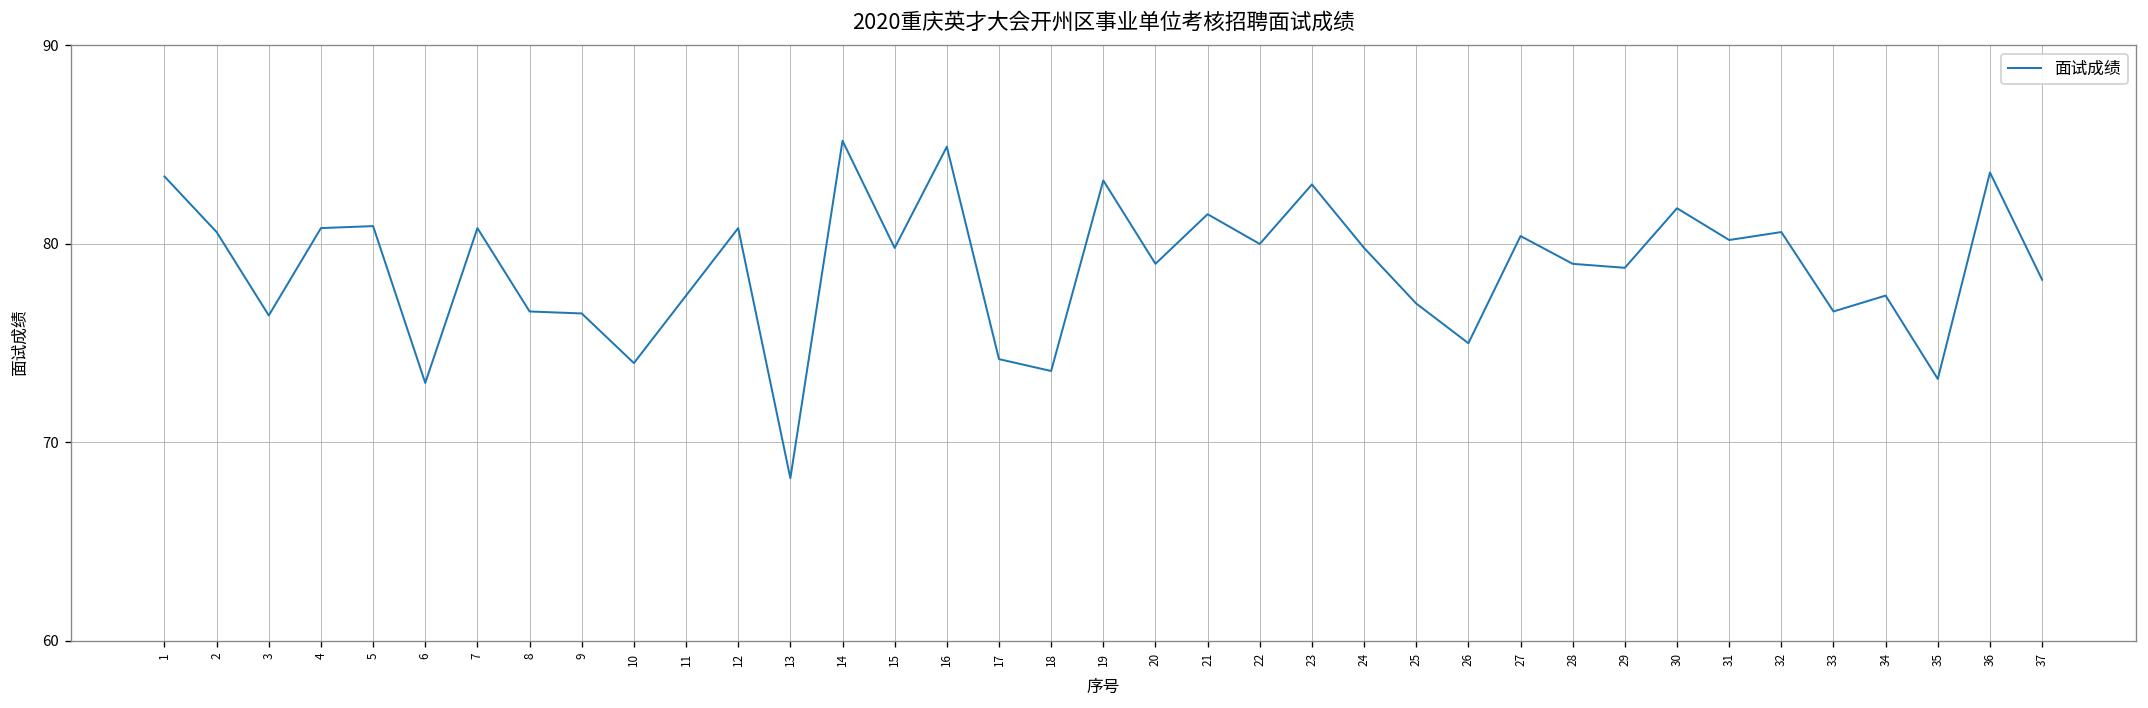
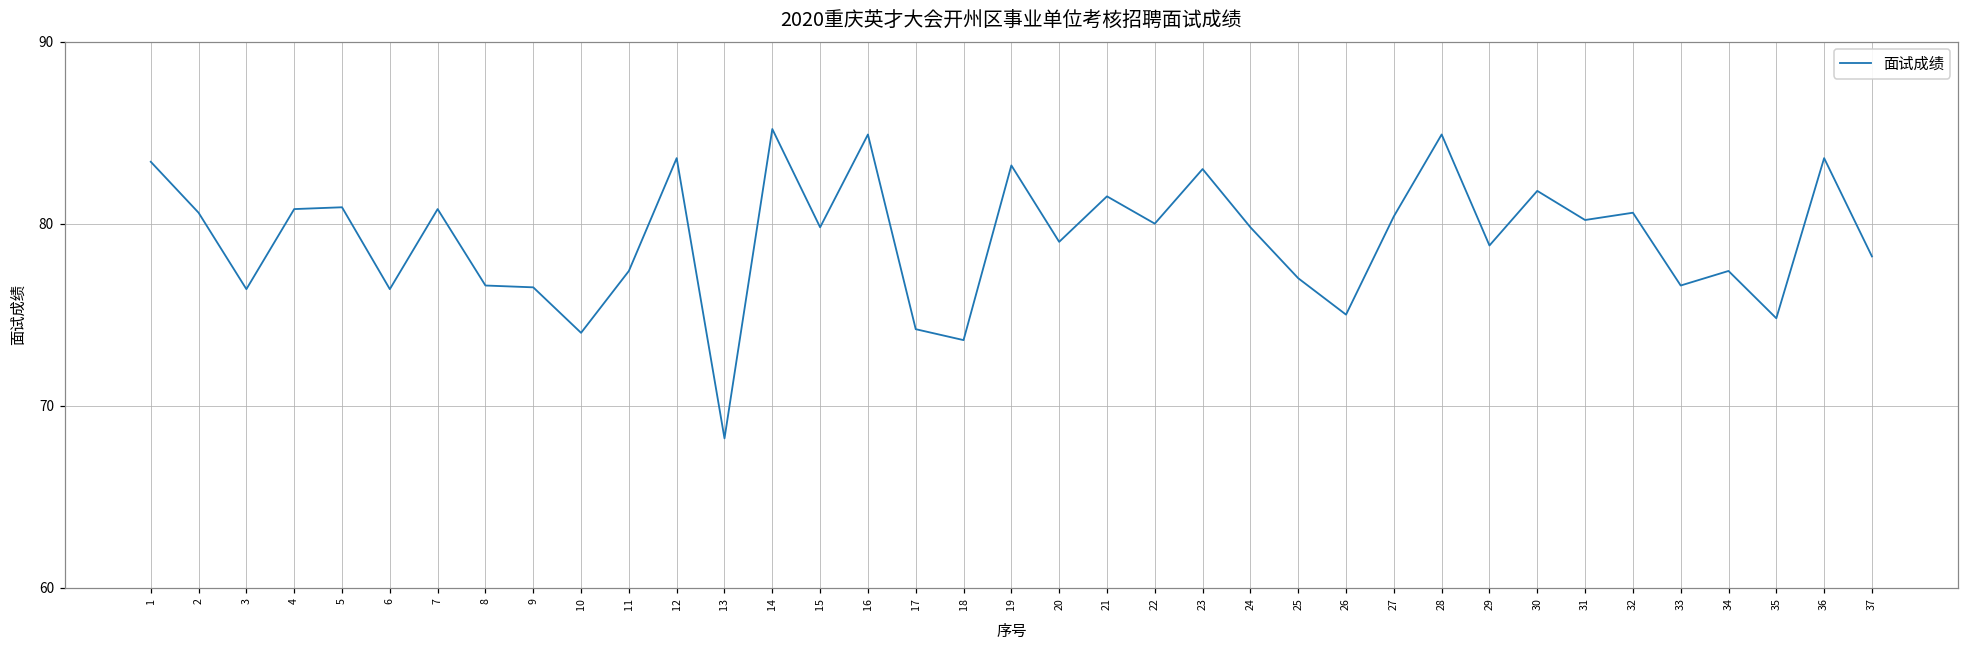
6: 73.0 -> 76.4
12: 80.8 -> 83.6
28: 79.0 -> 84.9
35: 73.2 -> 74.8
